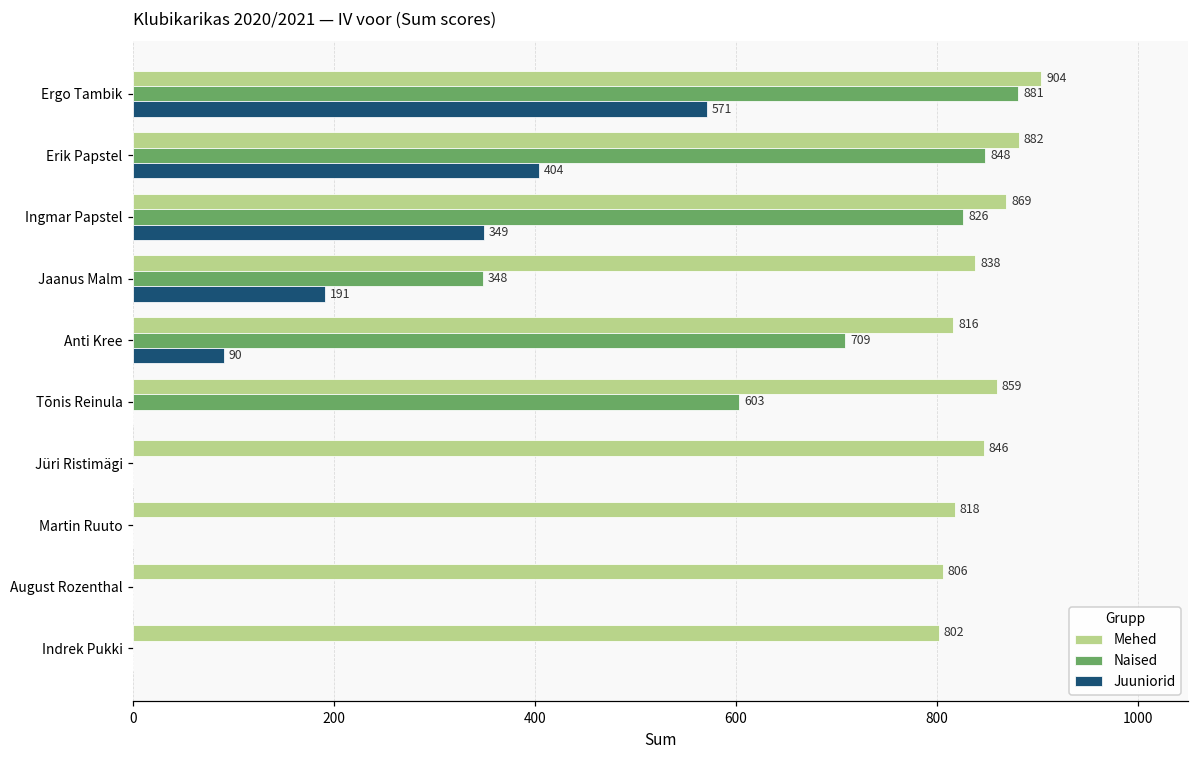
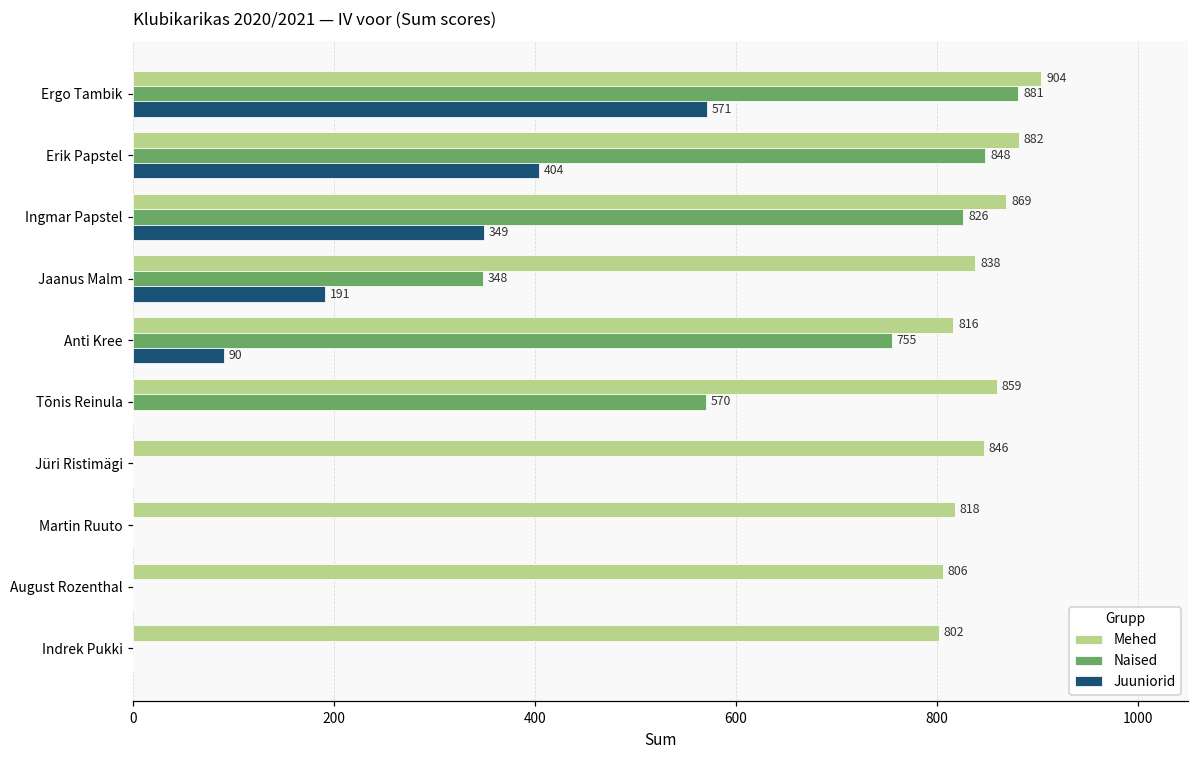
Naised, Anti Kree: 709 -> 755
Naised, Tõnis Reinula: 603 -> 570
